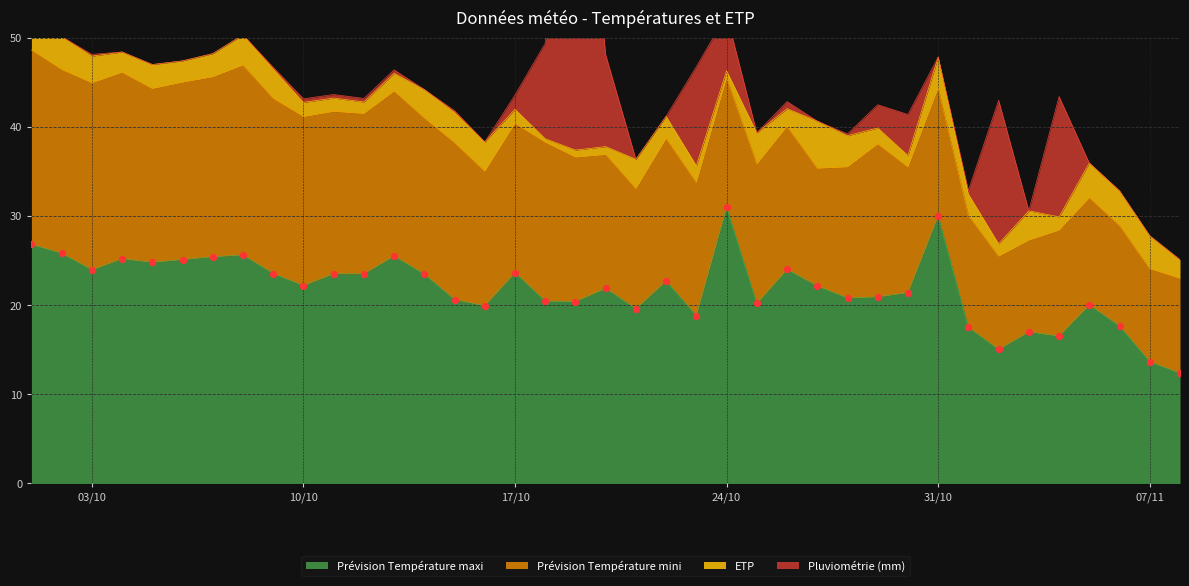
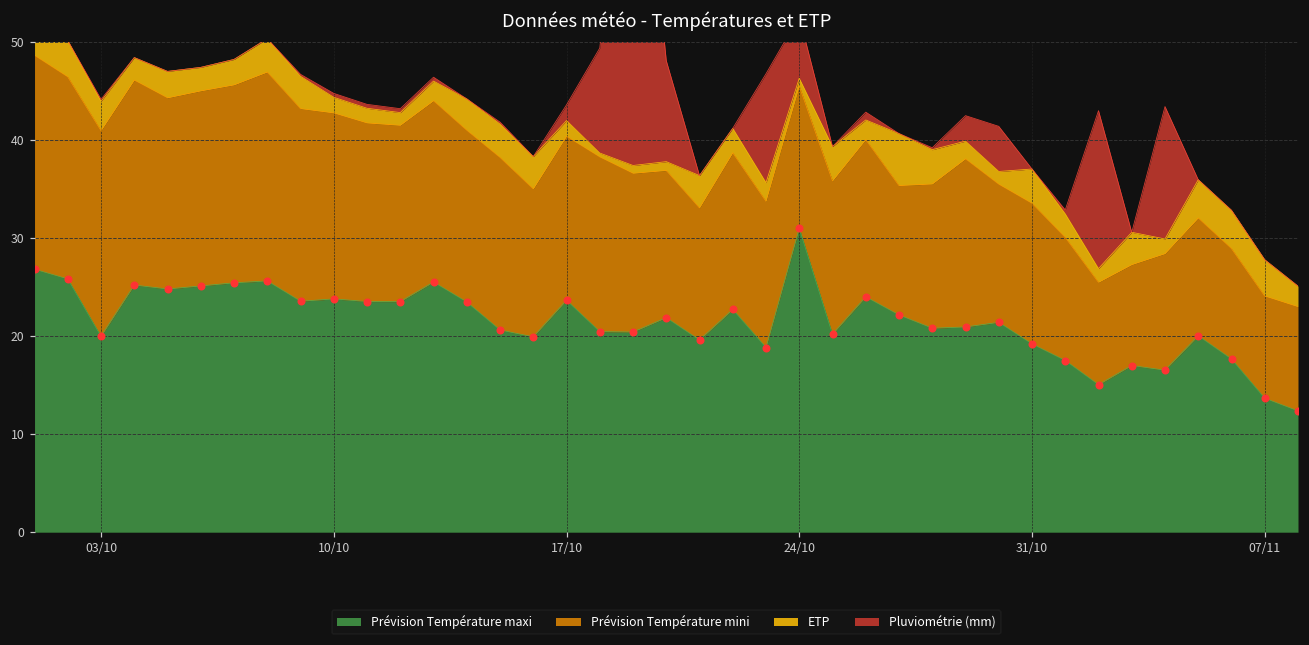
Prévision Température maxi, 03/10: 24 -> 20
Prévision Température maxi, 10/10: 22 -> 24
Prévision Température maxi, 31/10: 30 -> 19
